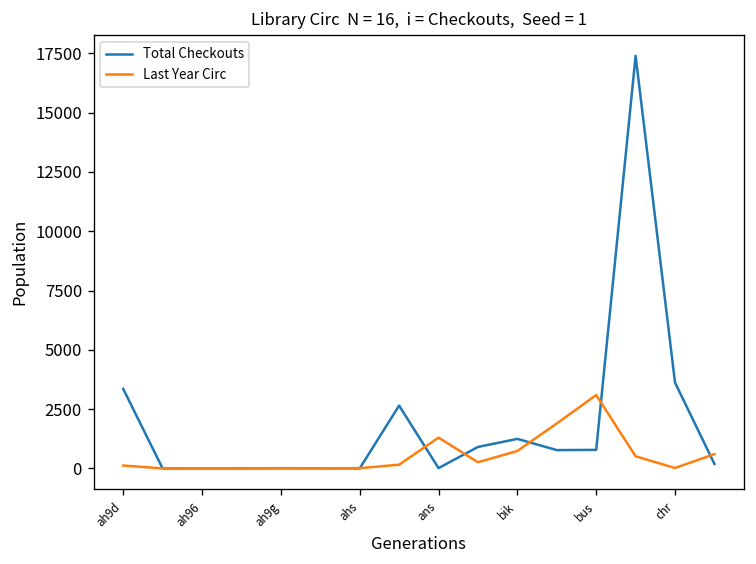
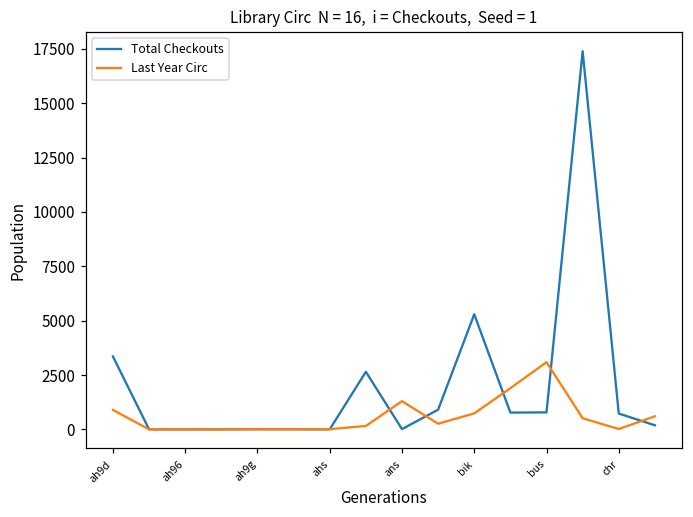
Last Year Circ, ah9d: 100 -> 900
Total Checkouts, bik: 1200 -> 5300
Total Checkouts, chr: 3600 -> 700
